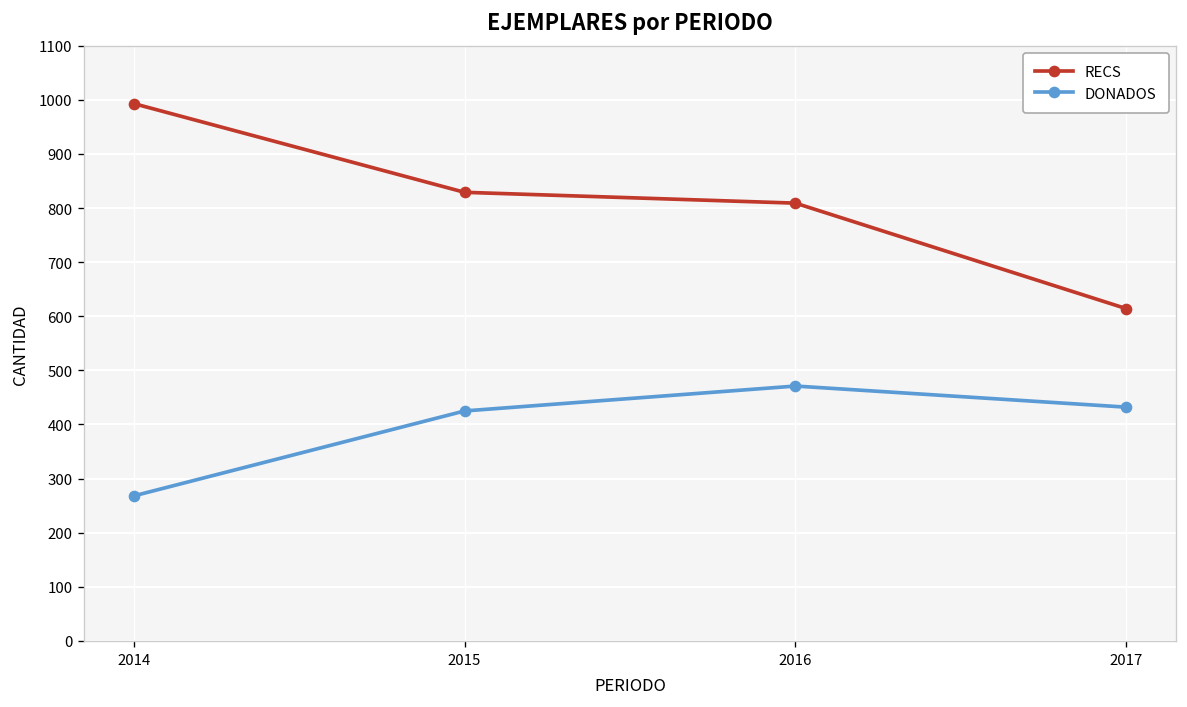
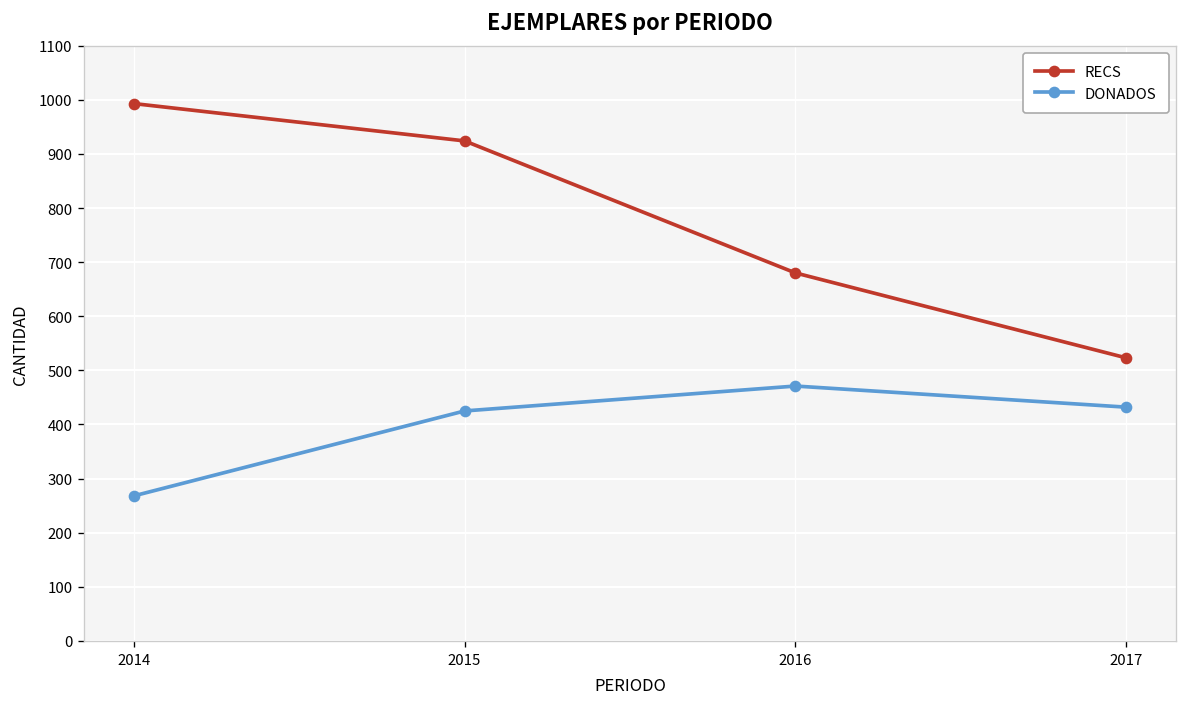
RECS, 2015: 830 -> 920
RECS, 2016: 810 -> 680
RECS, 2017: 610 -> 520
